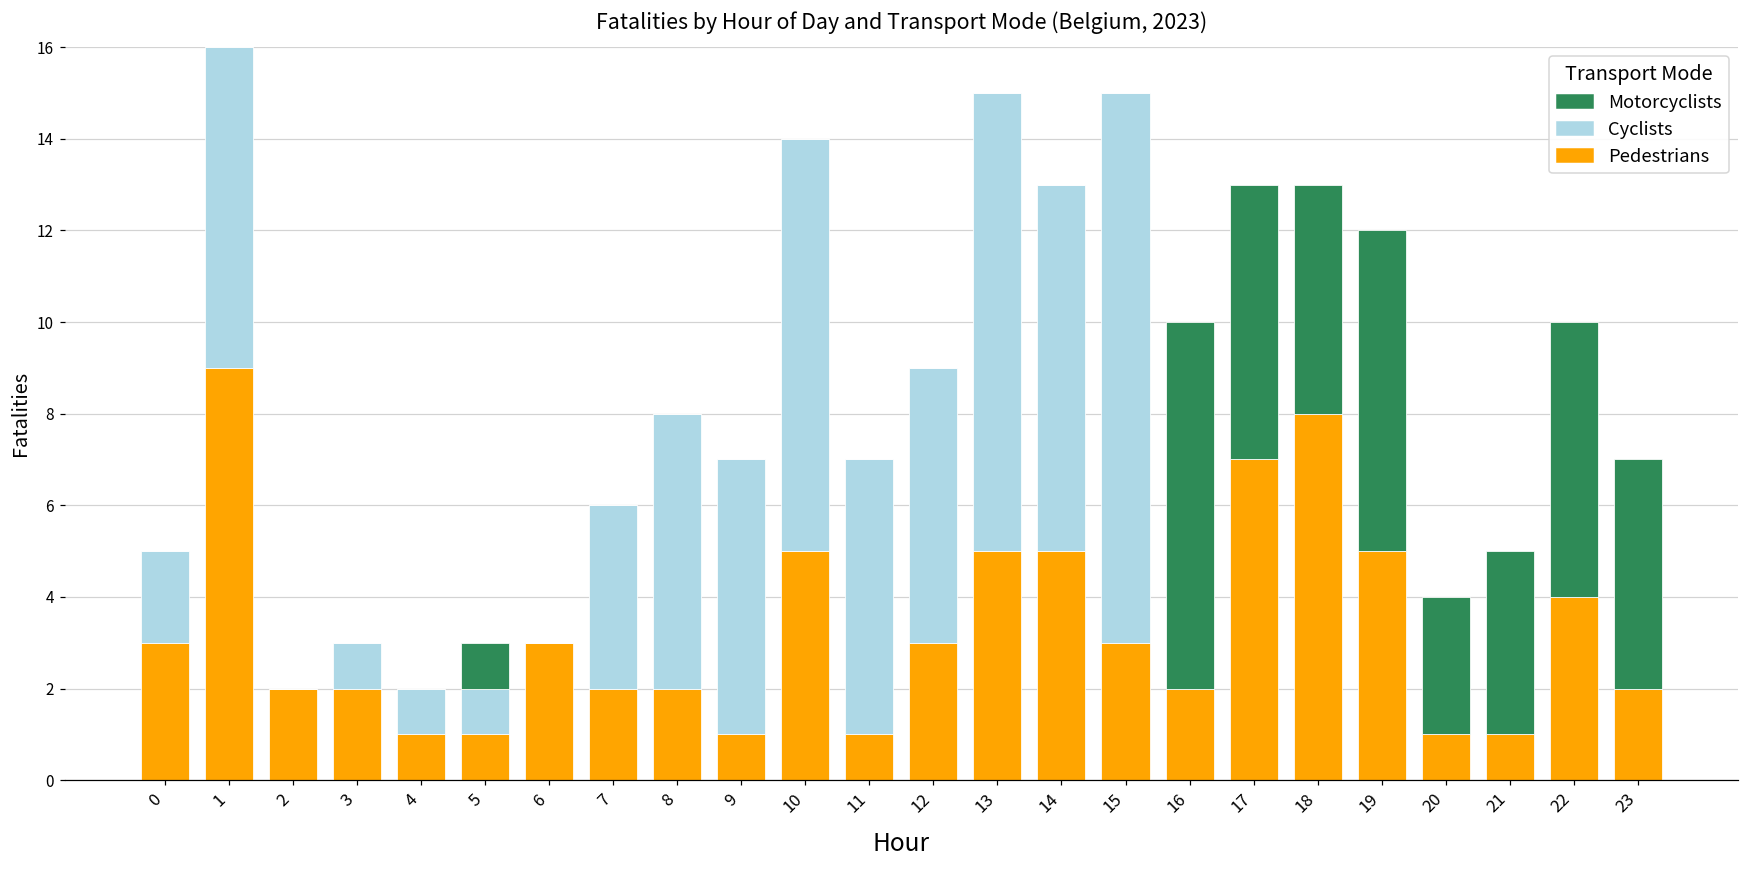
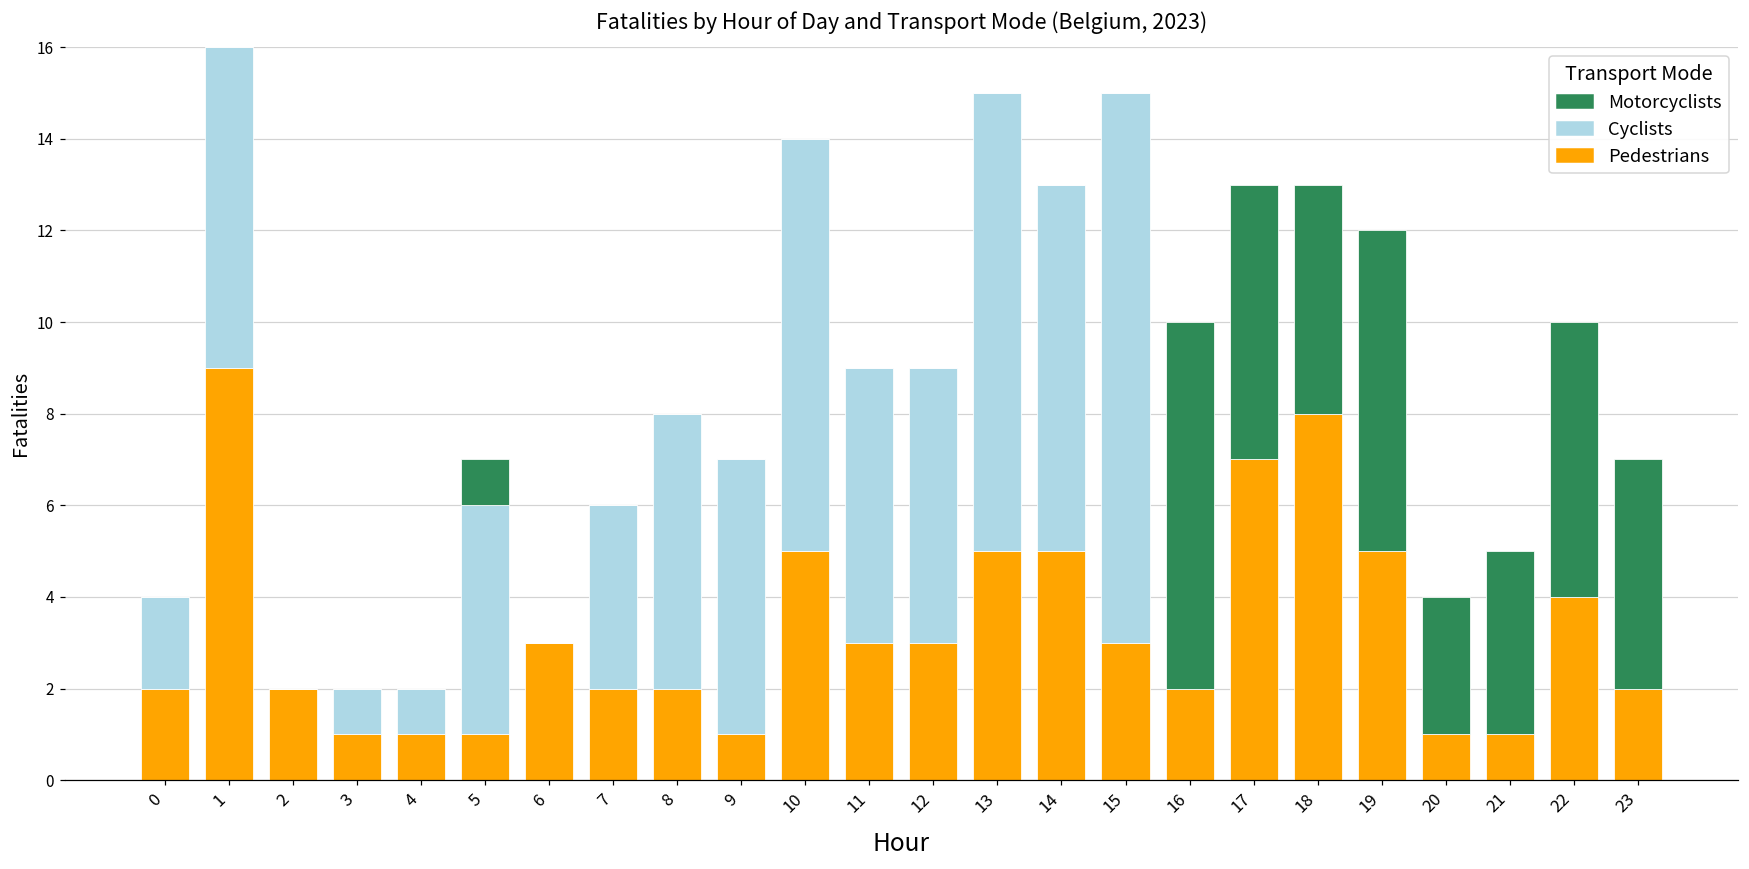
Pedestrians, 0: 3 -> 2
Pedestrians, 3: 2 -> 1
Cyclists, 5: 1 -> 5
Pedestrians, 11: 1 -> 3
